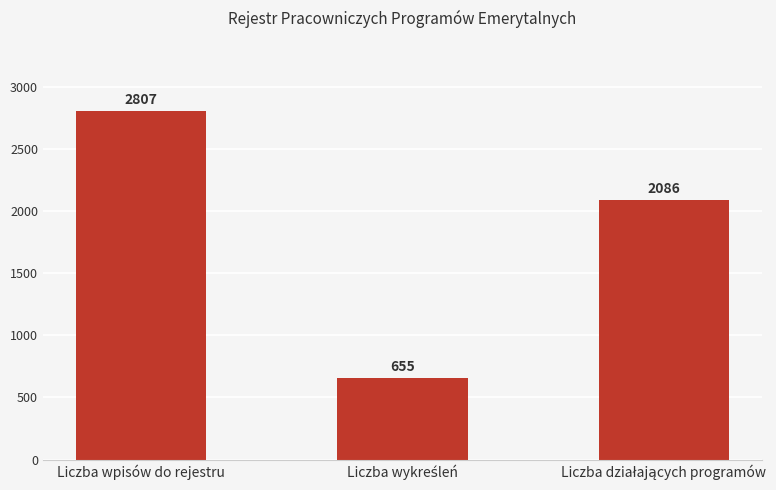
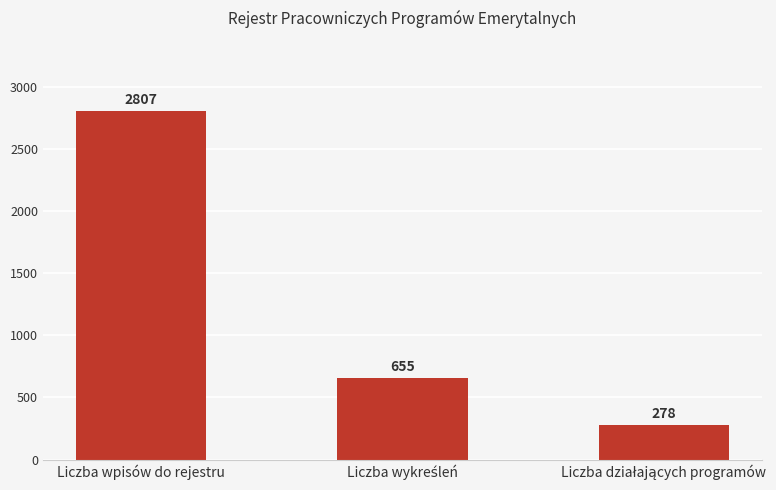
Liczba działających programów: 2086 -> 278
